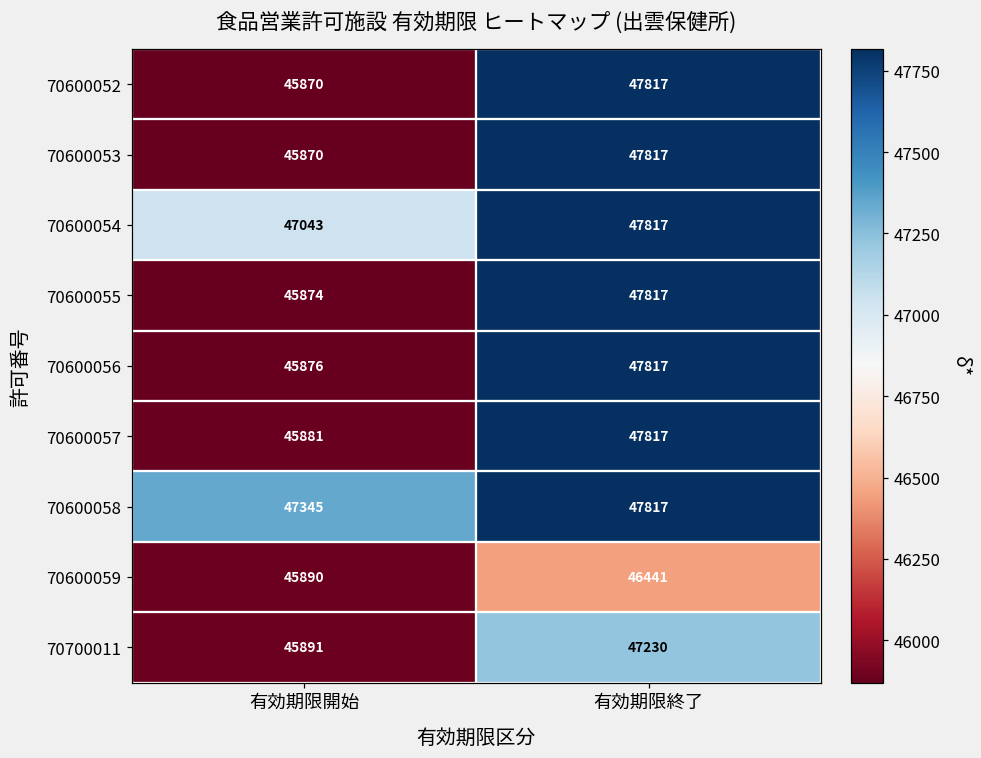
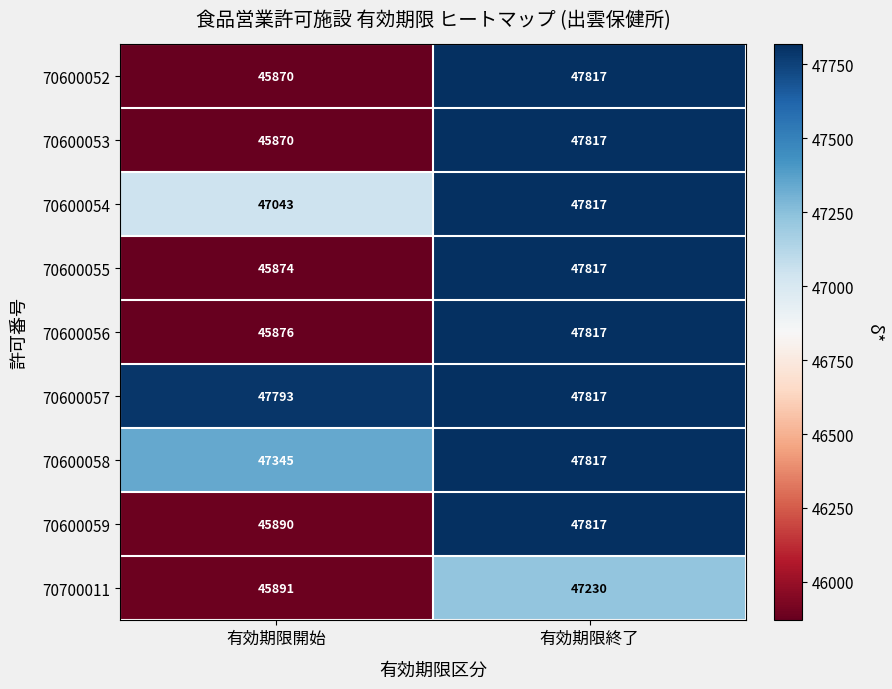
70600057, 有効期限開始: 45881 -> 47793
70600059, 有効期限終了: 46441 -> 47817
